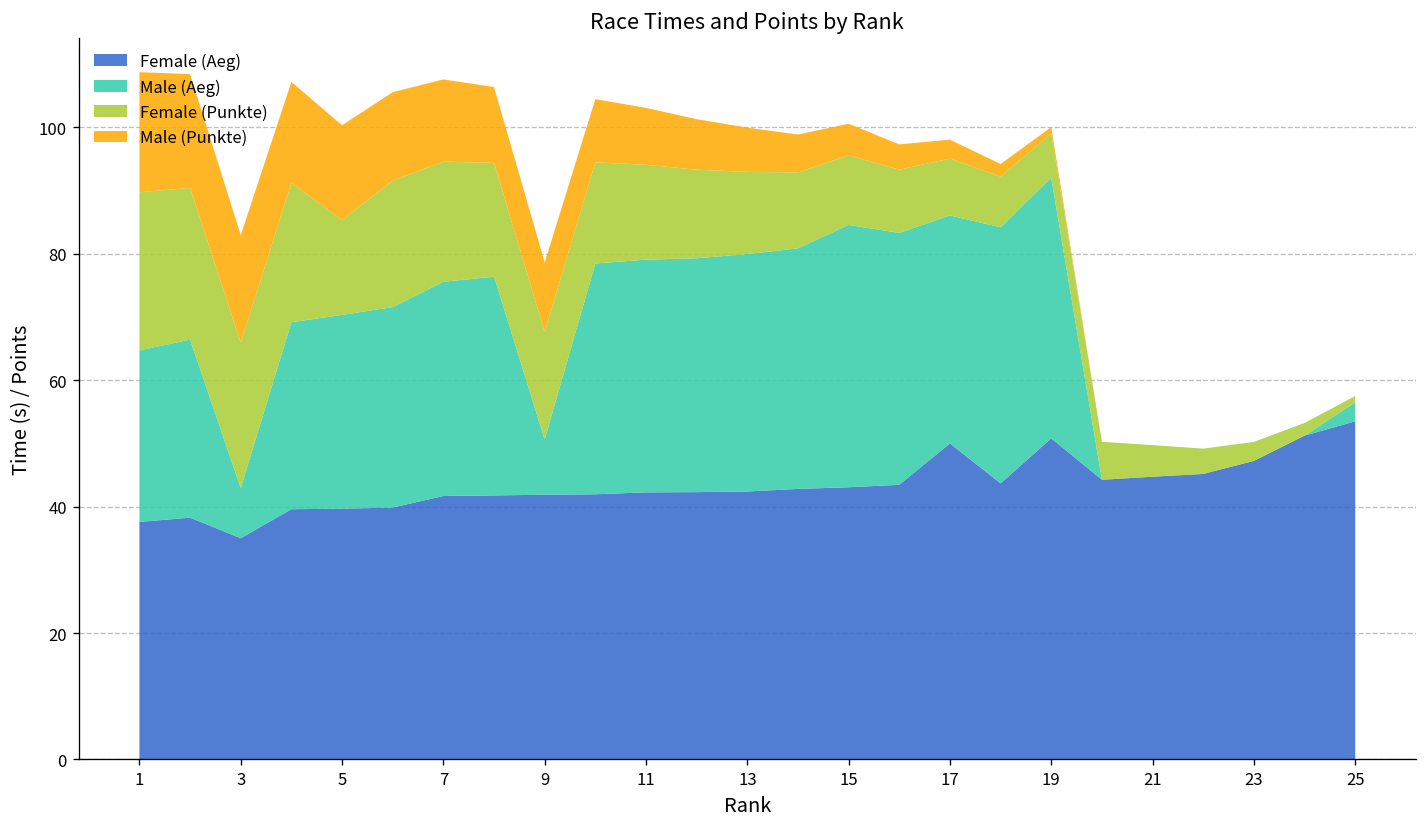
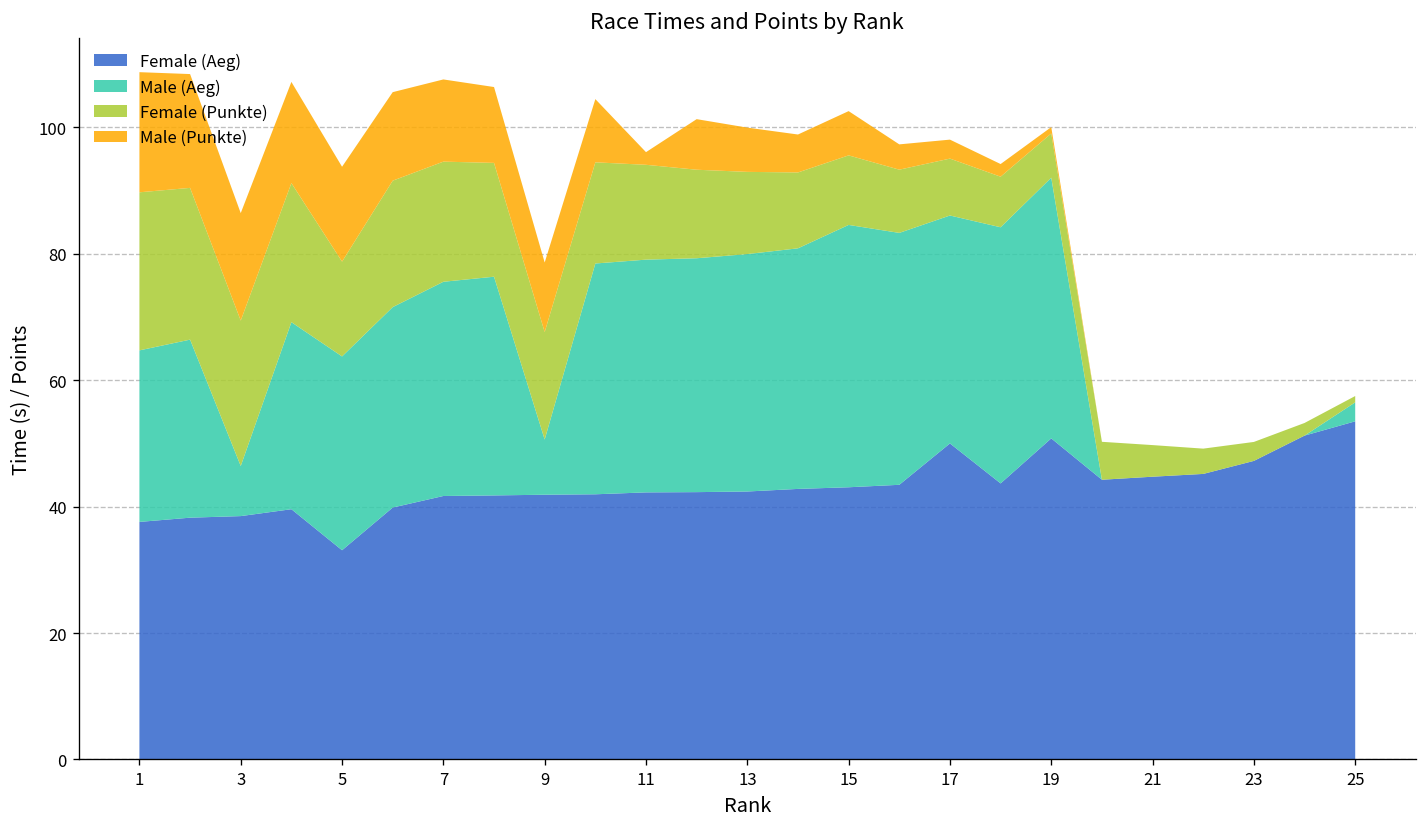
Female (Aeg), 3: 35 -> 38
Female (Aeg), 5: 40 -> 33
Male (Punkte), 11: 9 -> 2
Male (Punkte), 15: 5 -> 7
